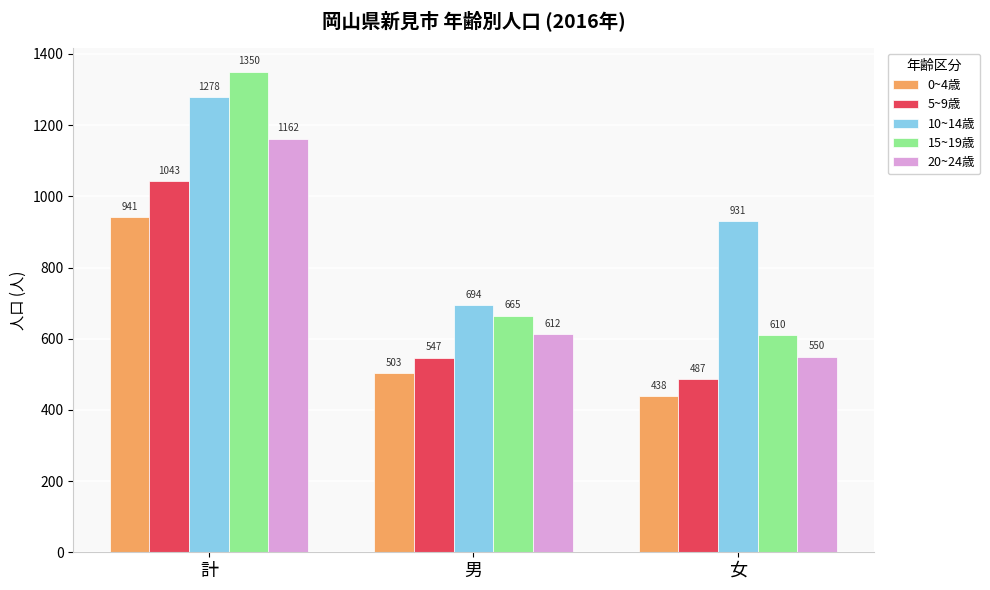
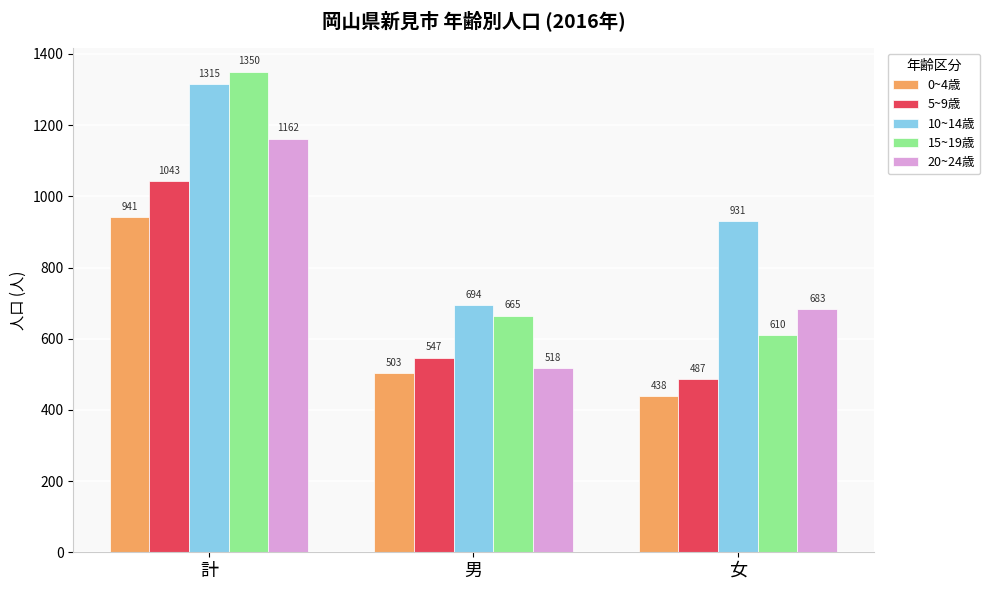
10~14歳, 計: 1278 -> 1315
20~24歳, 男: 612 -> 518
20~24歳, 女: 550 -> 683
